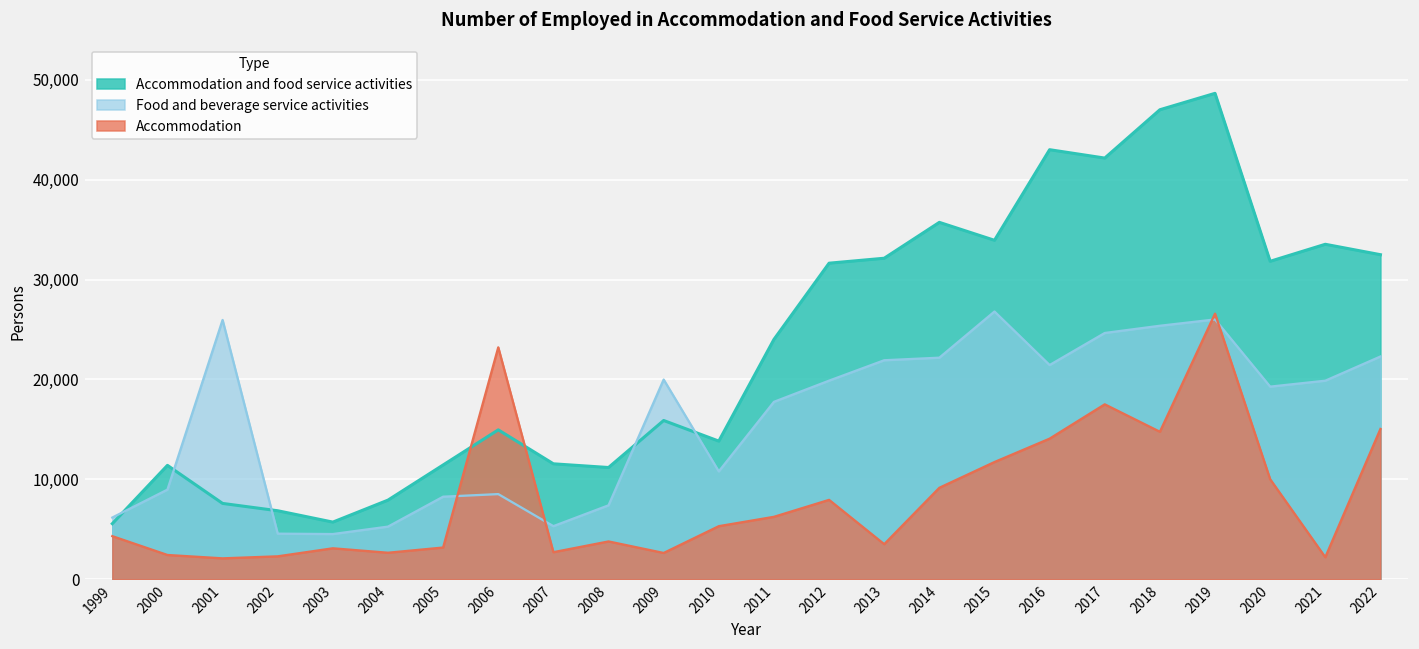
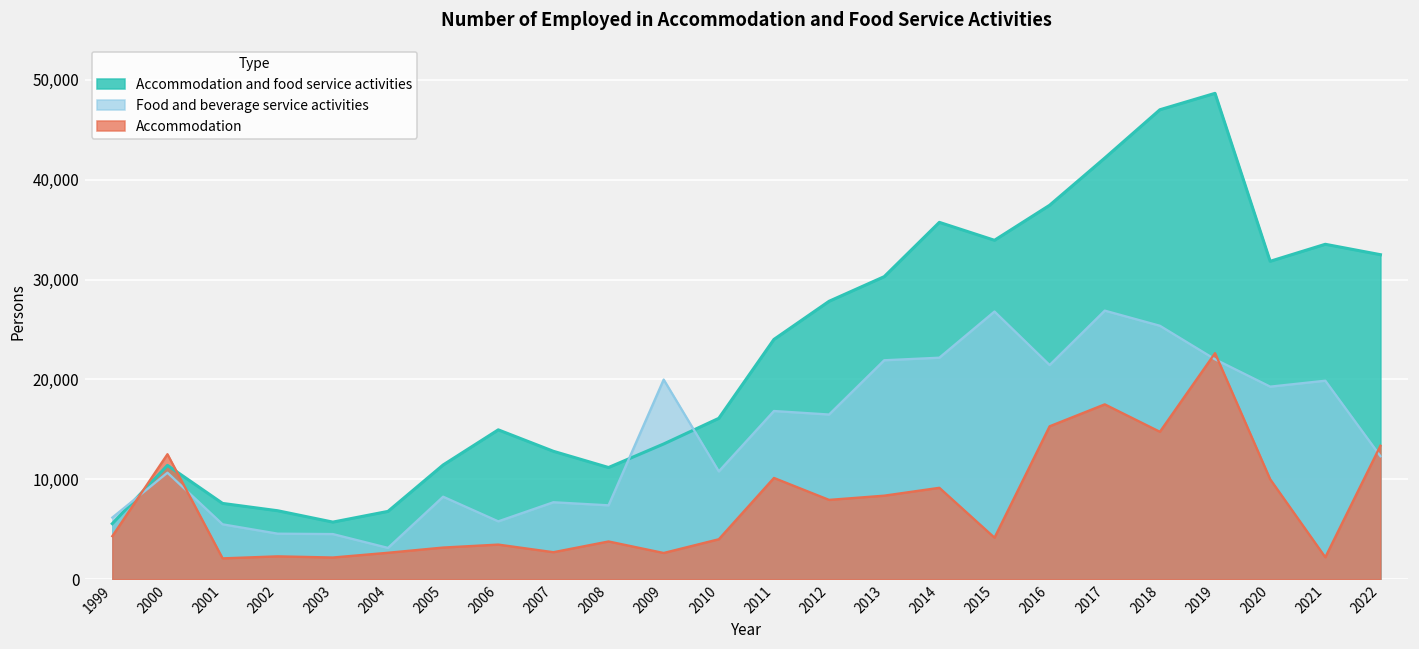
Food and beverage service activities, 2000: 9,000 -> 11,000
Accommodation, 2000: 2,000 -> 13,000
Food and beverage service activities, 2001: 26,000 -> 5,000
Accommodation, 2003: 3,000 -> 2,000
Accommodation and food service activities, 2004: 8,000 -> 7,000
Food and beverage service activities, 2004: 5,000 -> 3,000
Food and beverage service activities, 2006: 9,000 -> 6,000
Accommodation, 2006: 23,000 -> 3,000
Accommodation and food service activities, 2007: 12,000 -> 13,000
Food and beverage service activities, 2007: 5,000 -> 8,000
Accommodation and food service activities, 2009: 16,000 -> 14,000
Accommodation and food service activities, 2010: 14,000 -> 16,000
Accommodation, 2010: 5,000 -> 4,000
Food and beverage service activities, 2011: 18,000 -> 17,000
Accommodation, 2011: 6,000 -> 10,000
Accommodation and food service activities, 2012: 32,000 -> 28,000
Food and beverage service activities, 2012: 20,000 -> 16,000
Accommodation and food service activities, 2013: 32,000 -> 30,000
Accommodation, 2013: 4,000 -> 8,000
Accommodation, 2015: 12,000 -> 4,000
Accommodation and food service activities, 2016: 43,000 -> 37,000
Accommodation, 2016: 14,000 -> 15,000
Food and beverage service activities, 2017: 25,000 -> 27,000
Food and beverage service activities, 2019: 26,000 -> 22,000
Accommodation, 2019: 27,000 -> 23,000
Food and beverage service activities, 2022: 22,000 -> 12,000
Accommodation, 2022: 15,000 -> 13,000
